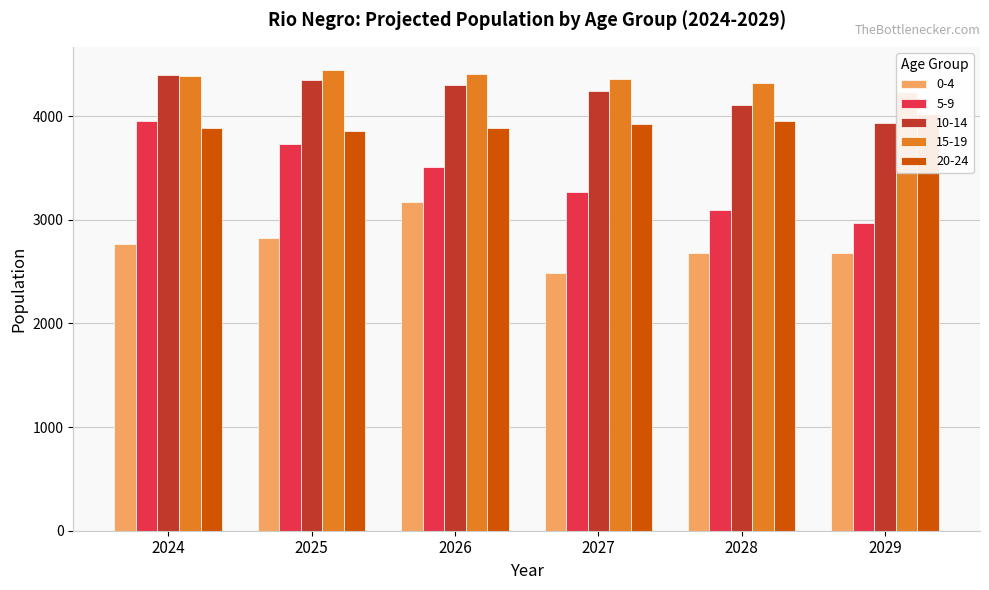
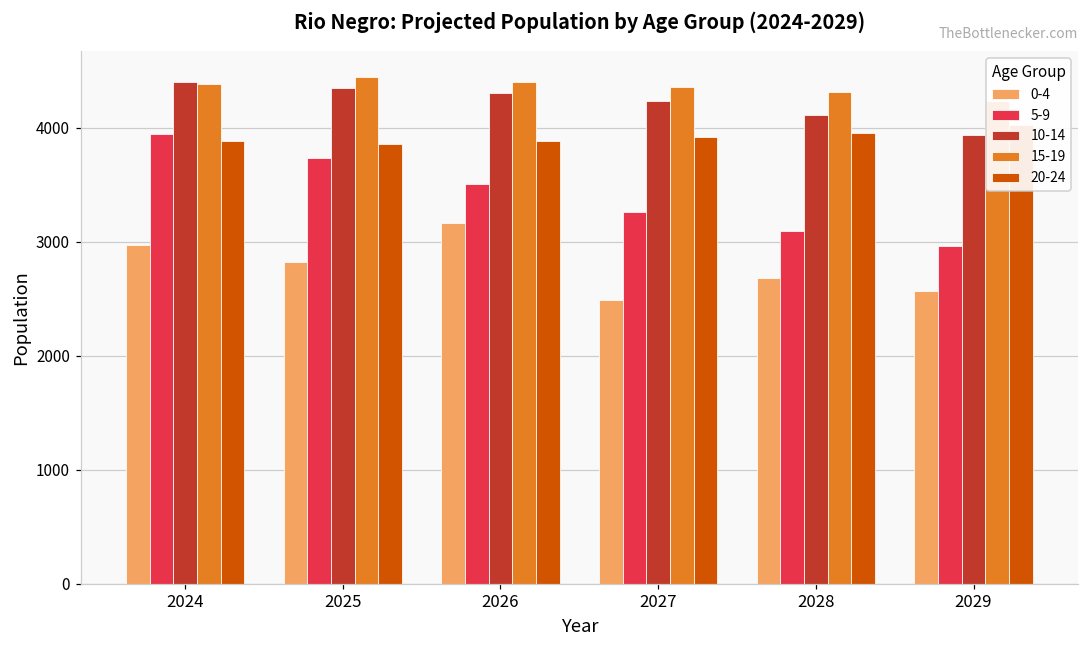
0-4, 2024: 2760 -> 2970
0-4, 2029: 2680 -> 2570
